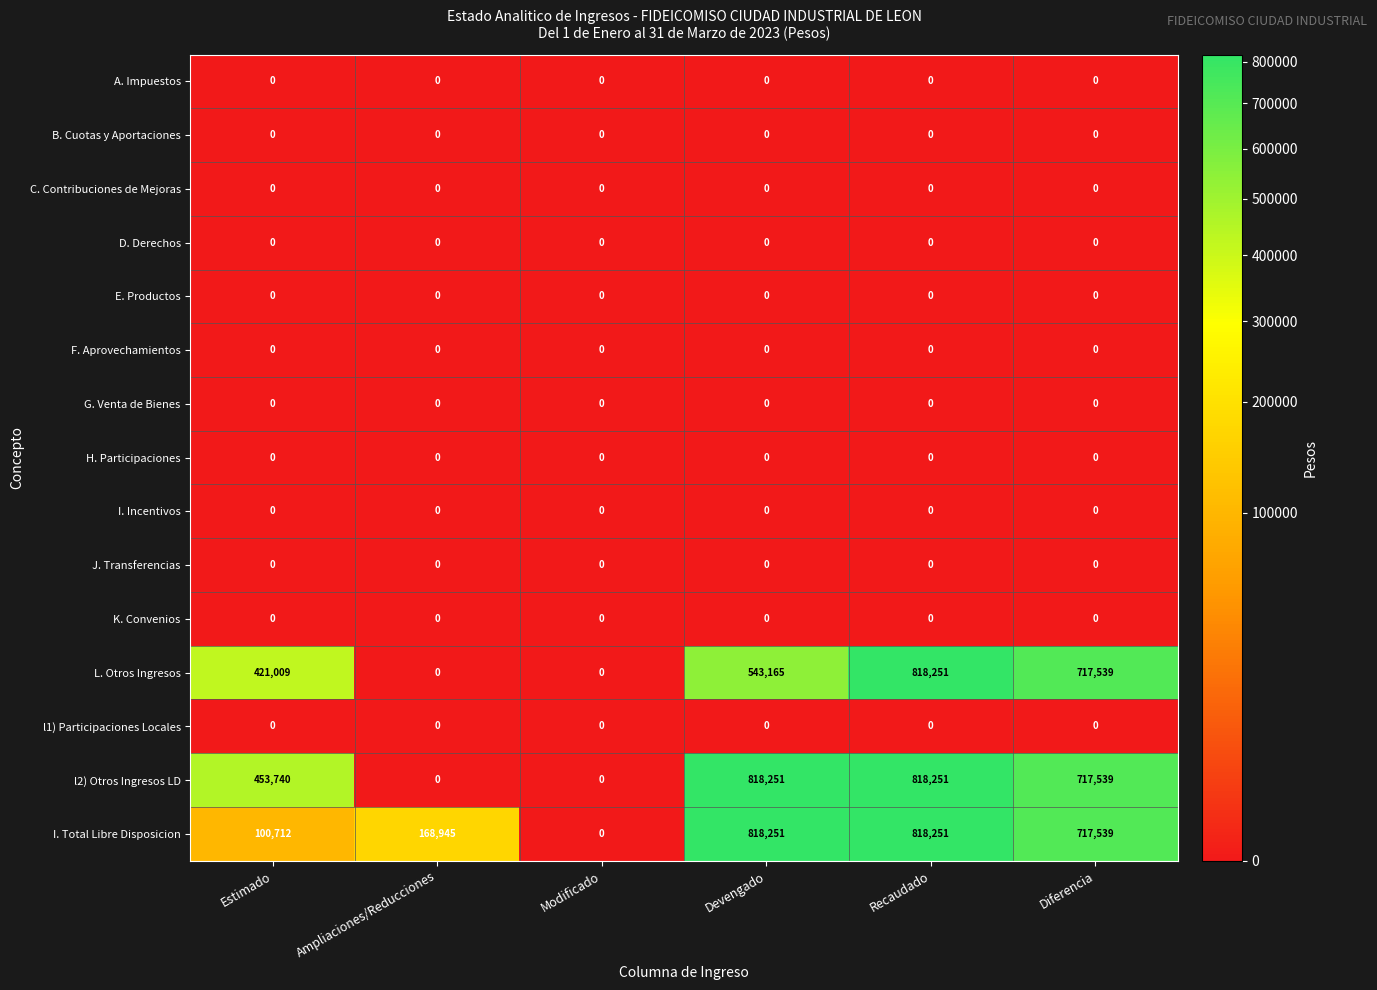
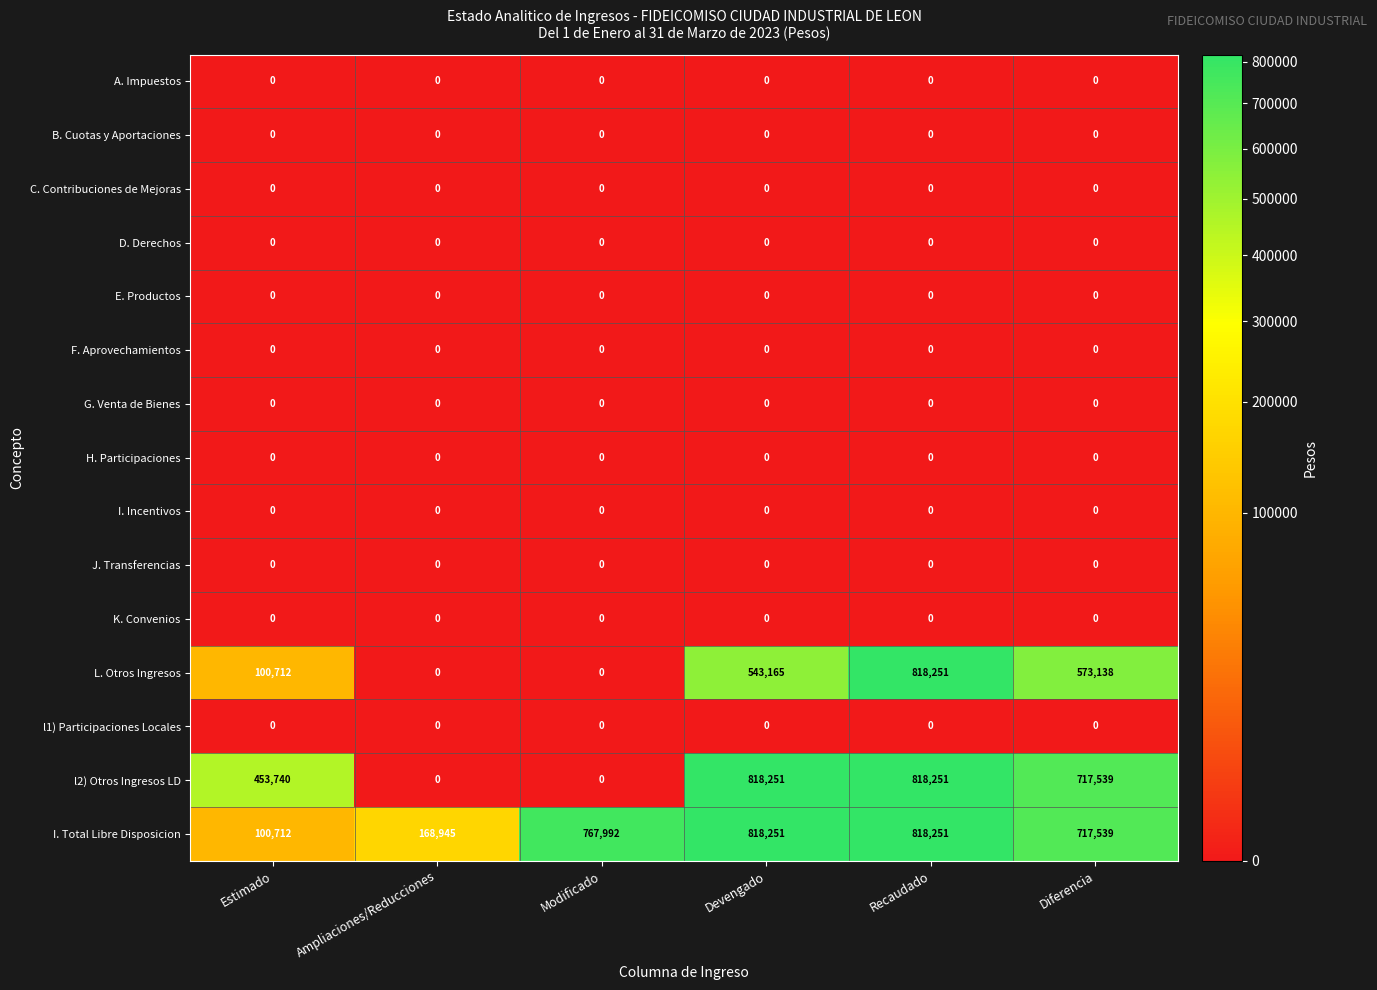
L. Otros Ingresos, Estimado: 421,009 -> 100,712
L. Otros Ingresos, Diferencia: 717,539 -> 573,138
I. Total Libre Disposicion, Modificado: 0 -> 767,992
